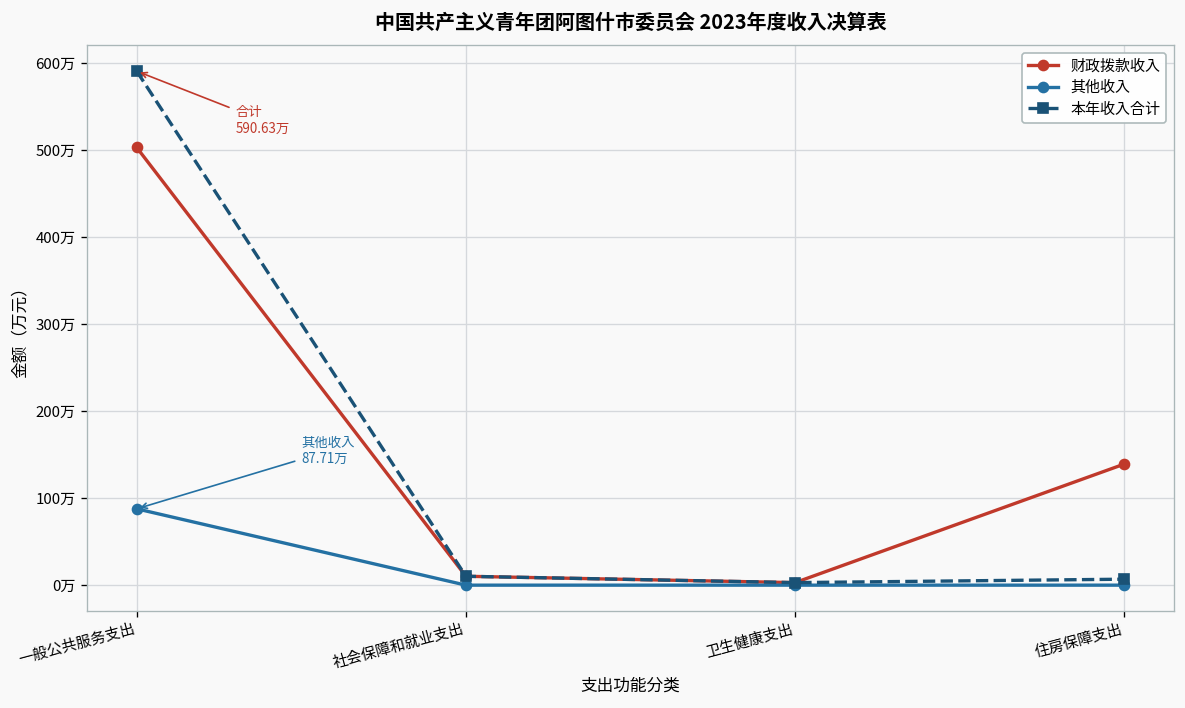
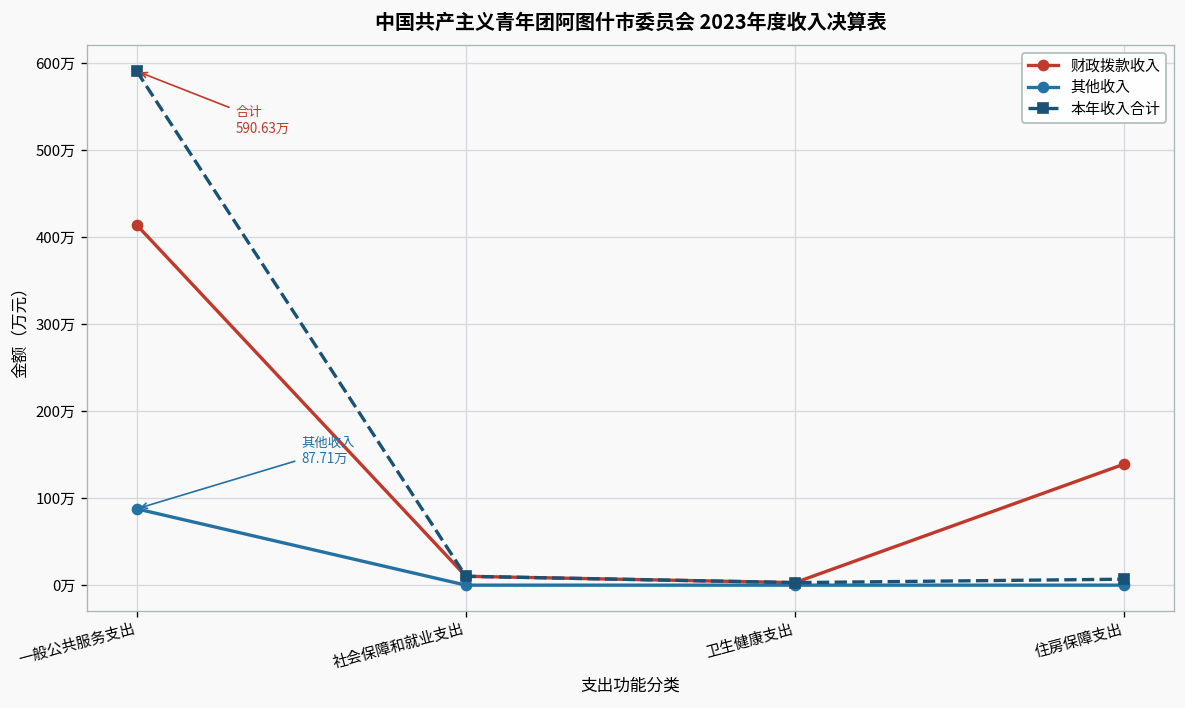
财政拨款收入, 一般公共服务支出: 500万 -> 410万
